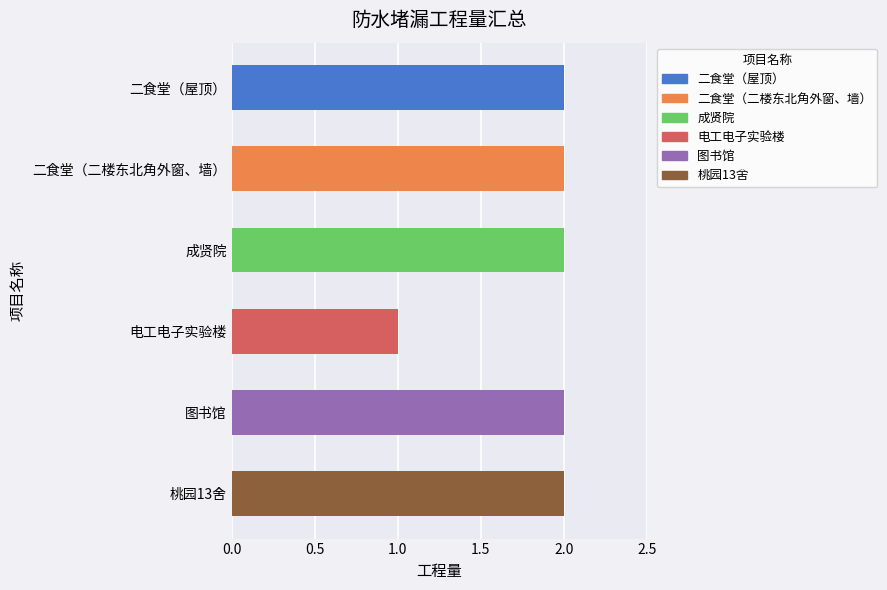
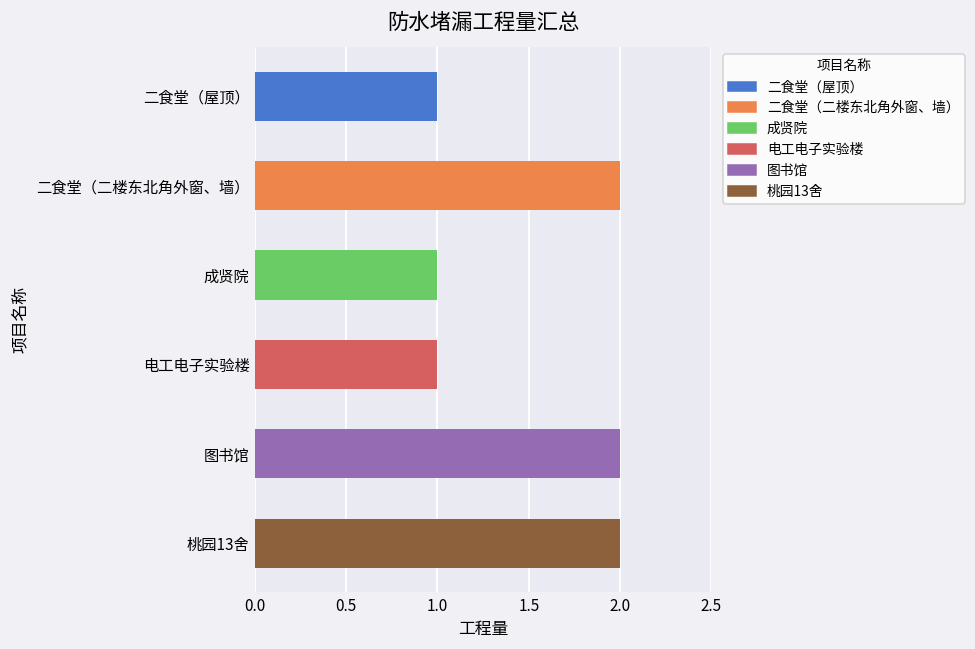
二食堂（屋顶）: 2 -> 1
成贤院: 2 -> 1
